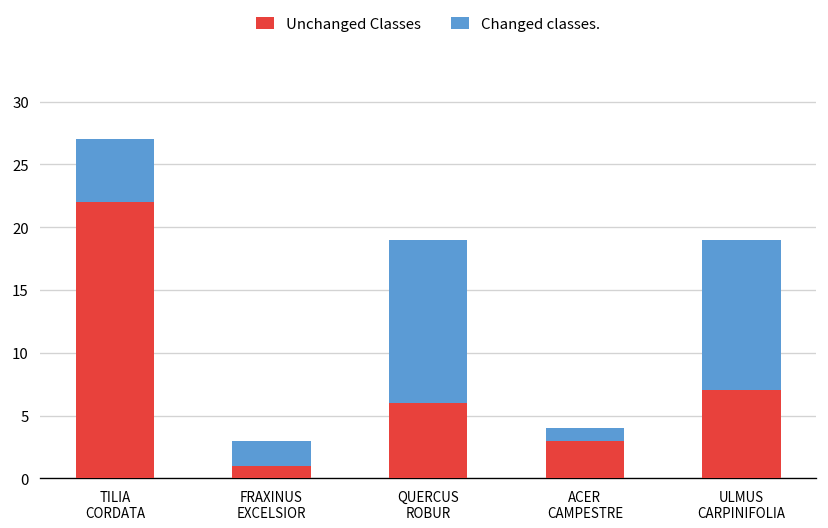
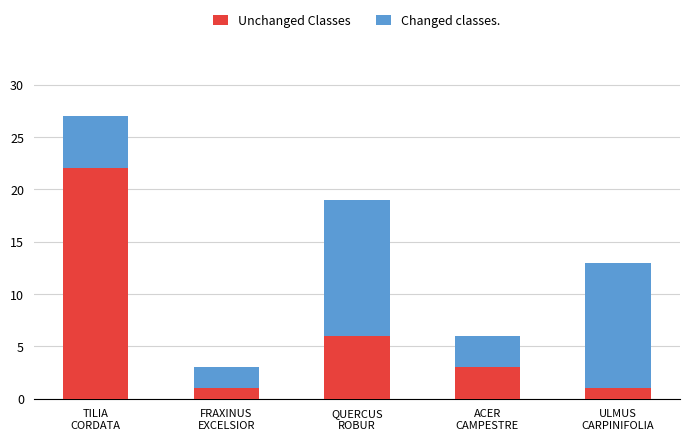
Changed classes., ACER CAMPESTRE: 1 -> 3
Unchanged Classes, ULMUS CARPINIFOLIA: 7 -> 1
